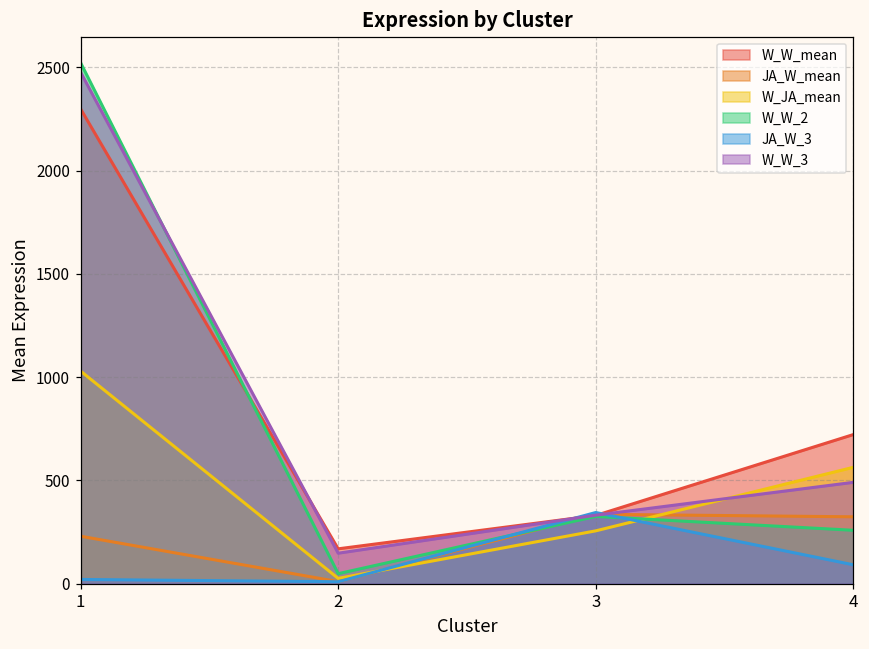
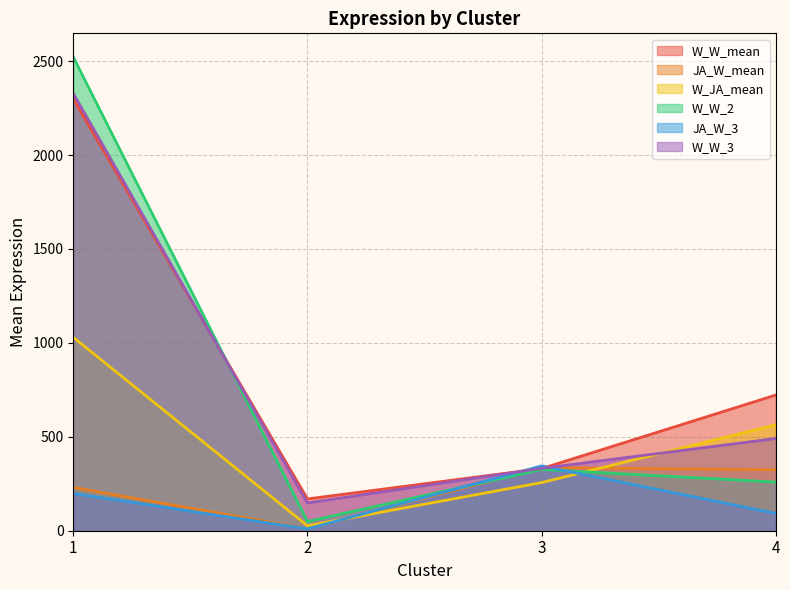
JA_W_3, 1: 20 -> 200
W_W_3, 1: 2480 -> 2330
